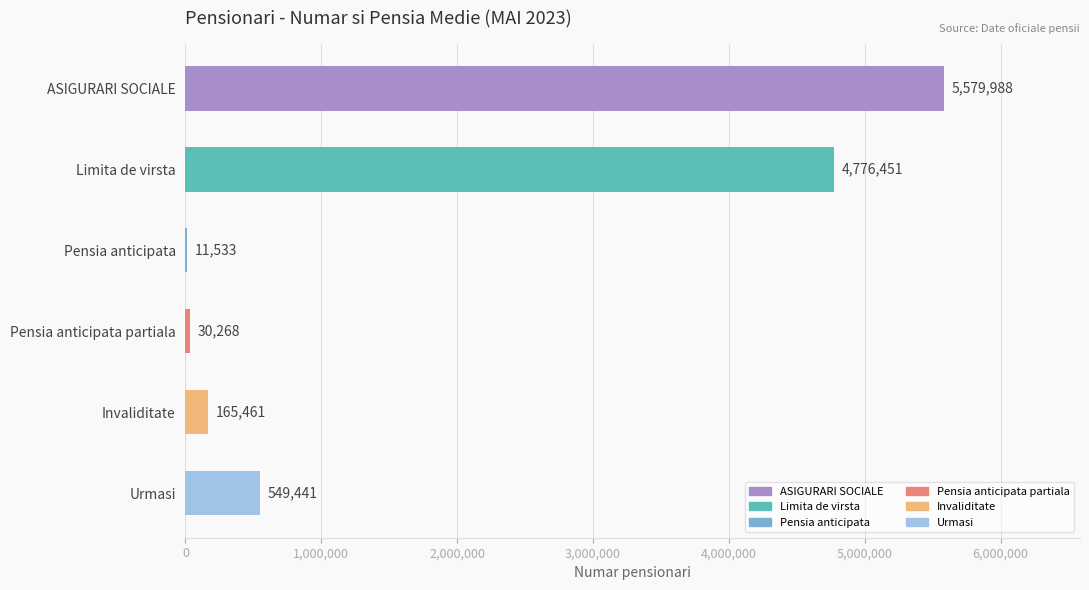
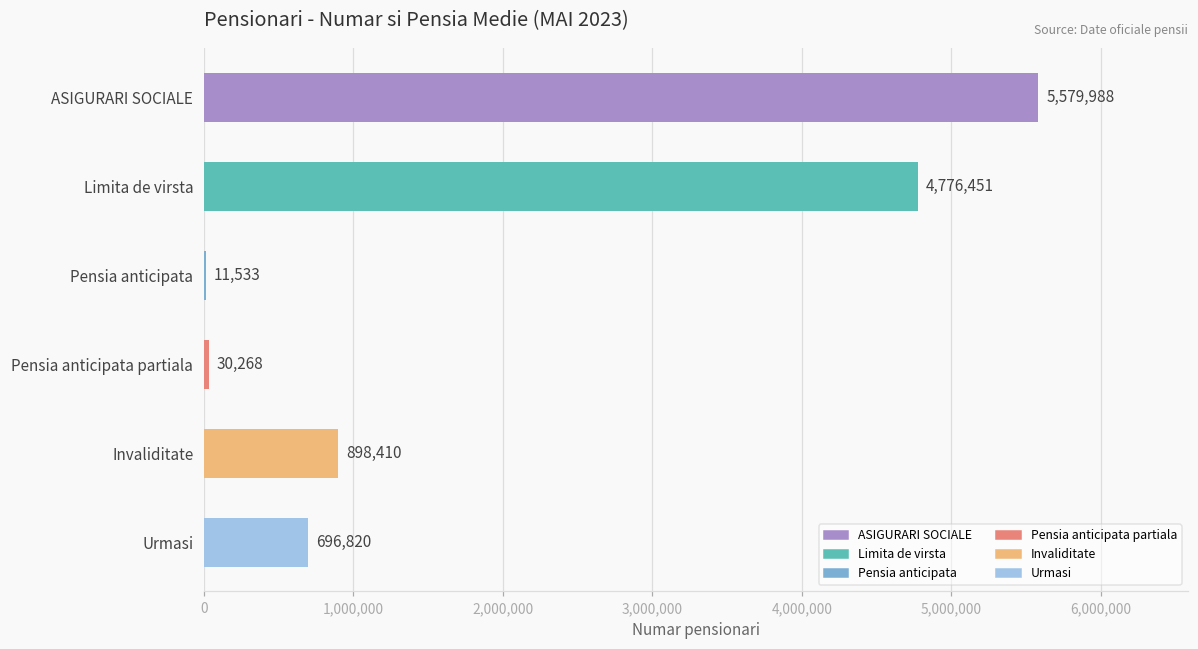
Invaliditate: 165,461 -> 898,410
Urmasi: 549,441 -> 696,820
